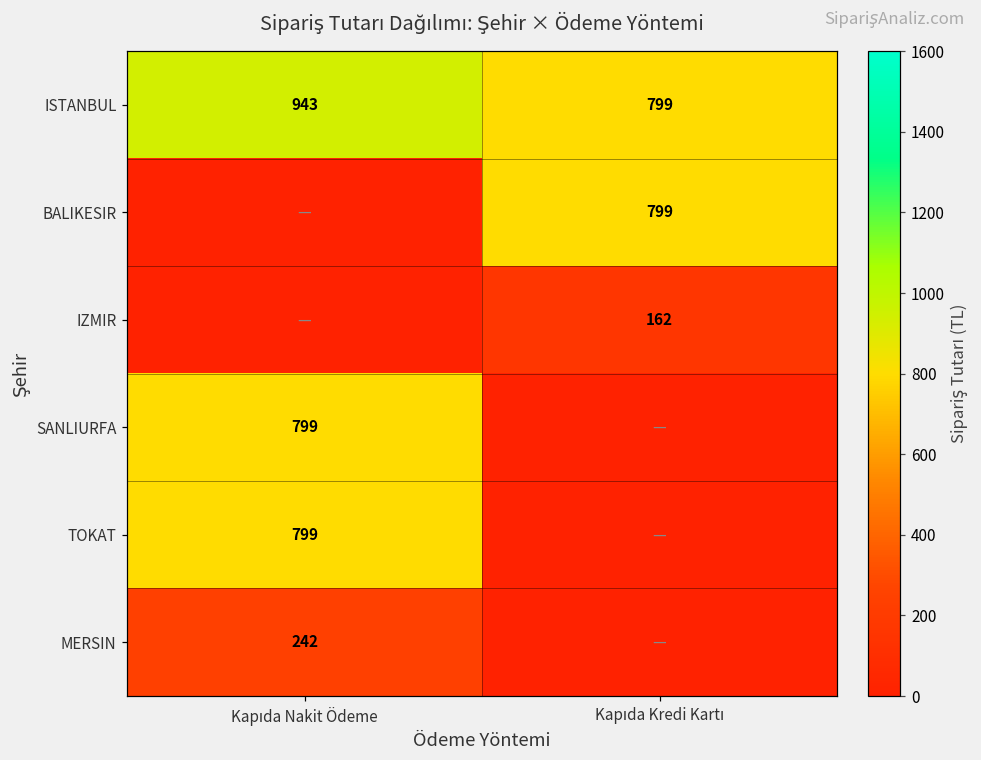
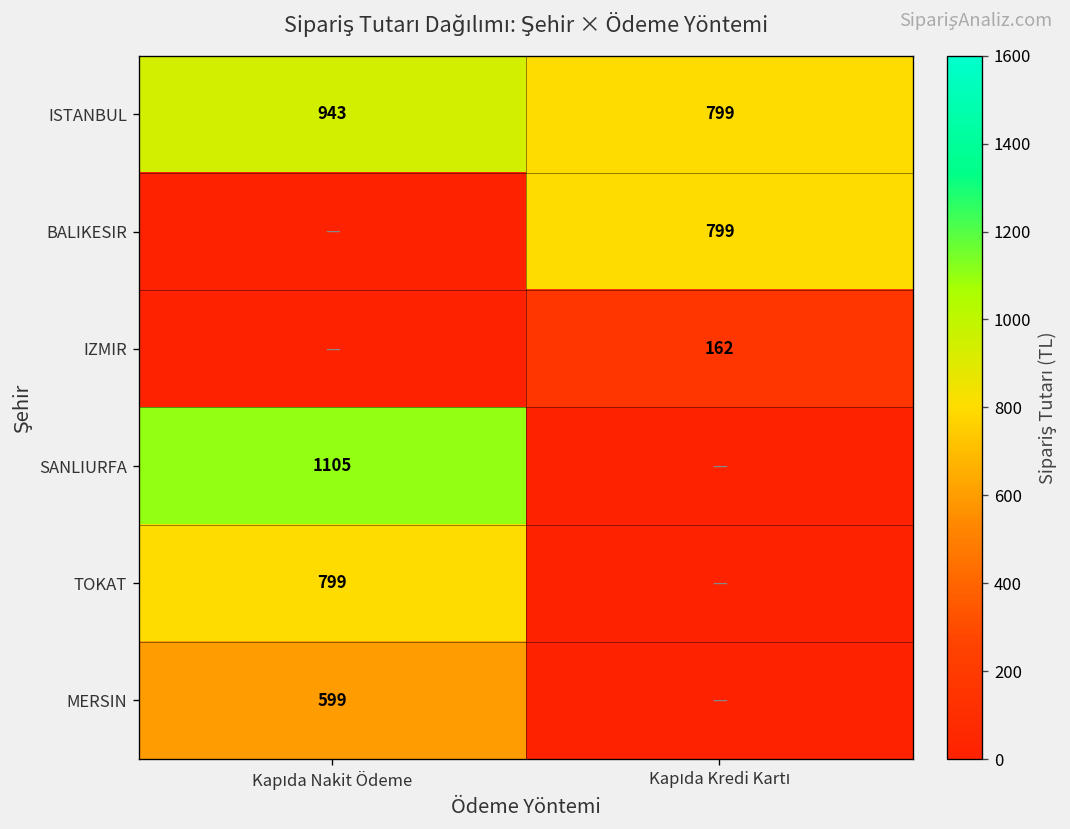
SANLIURFA, Kapıda Nakit Ödeme: 799 -> 1105
MERSIN, Kapıda Nakit Ödeme: 242 -> 599
